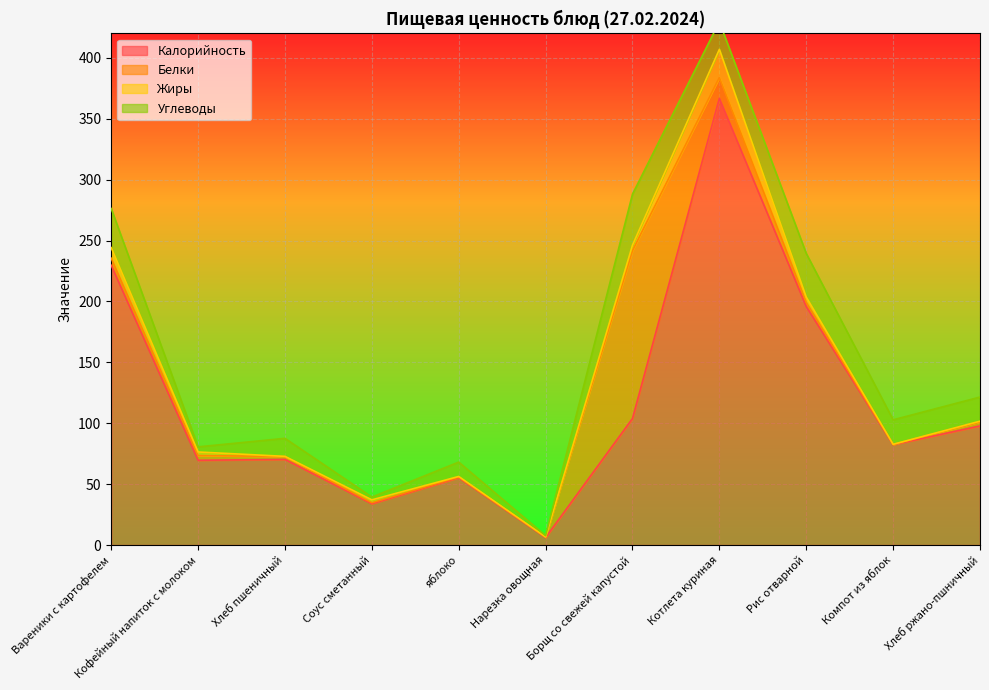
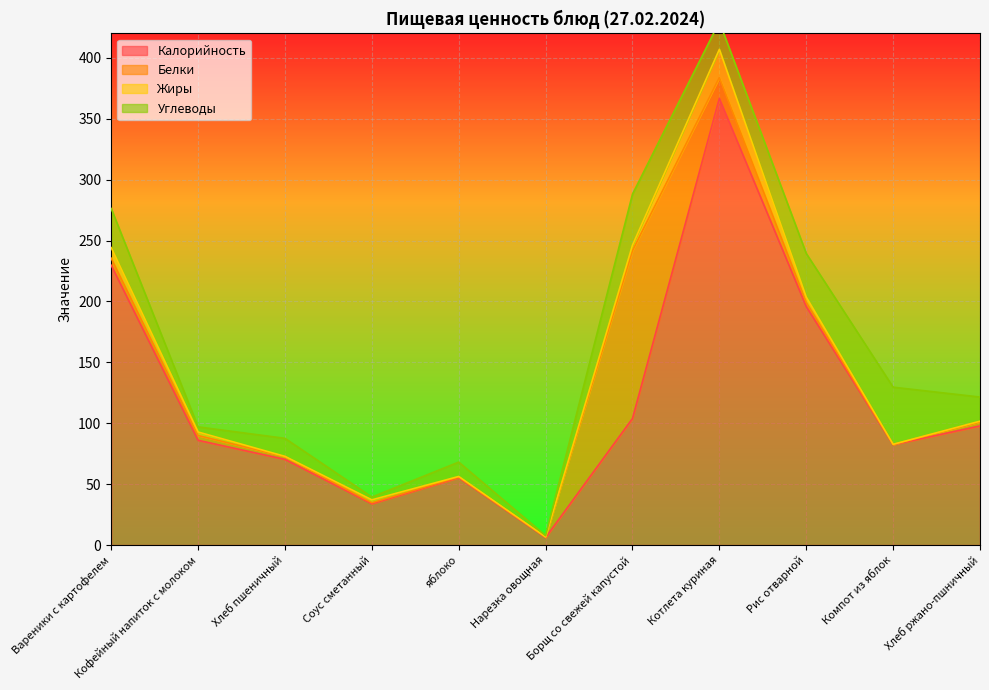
Калорийность, Кофейный напиток с молоком: 70 -> 86
Углеводы, Компот из яблок: 20 -> 47
